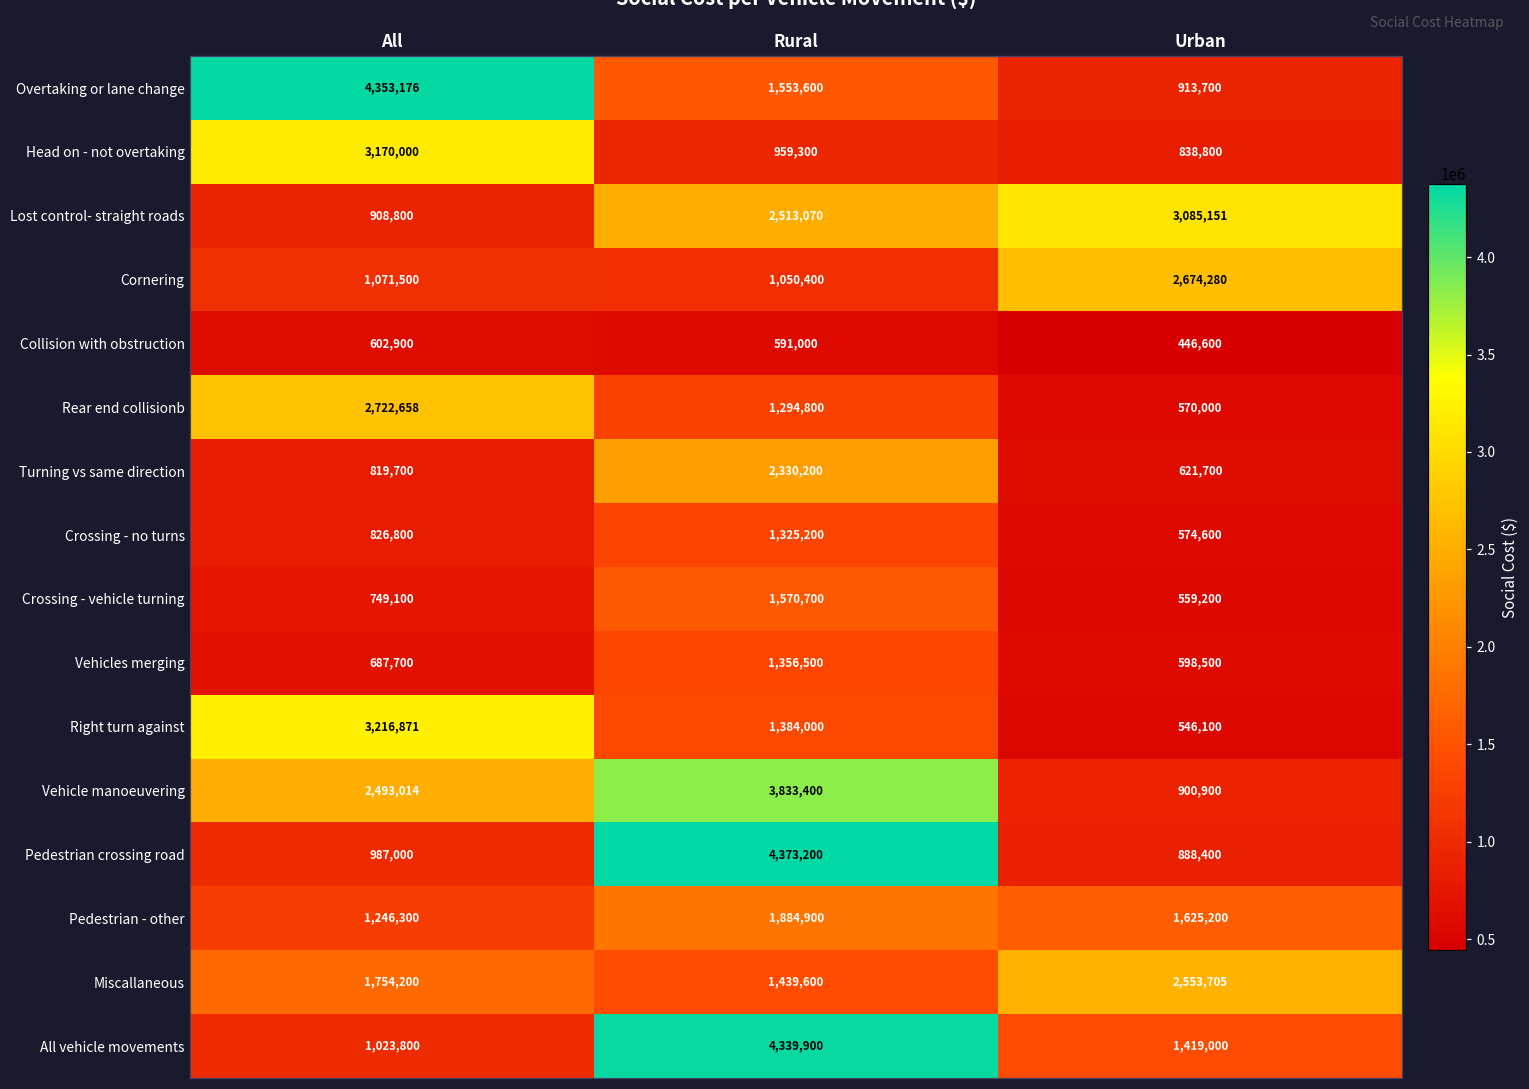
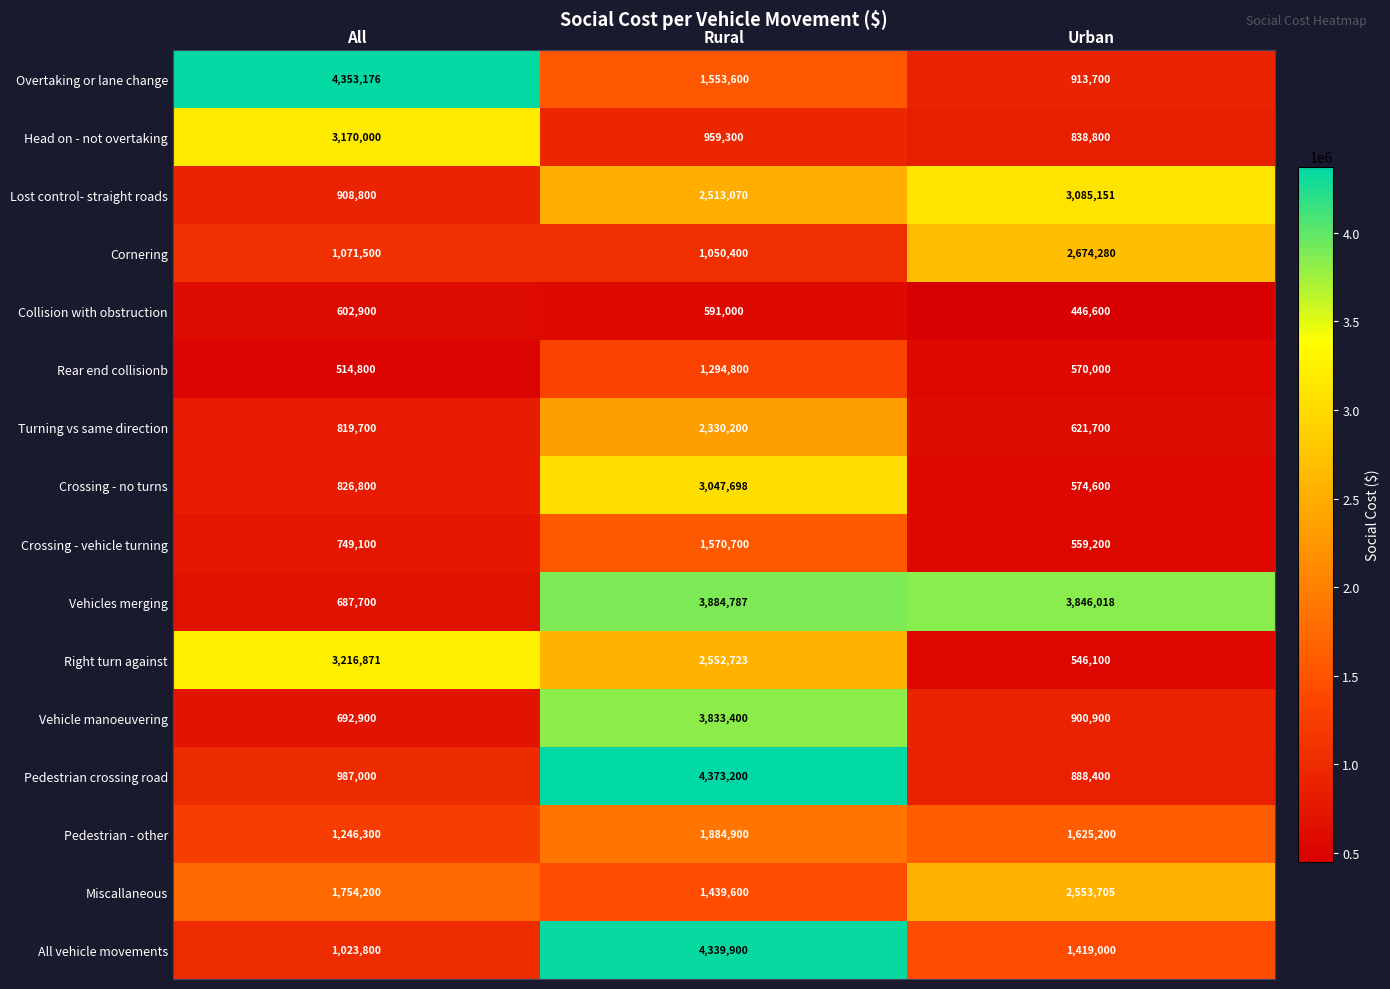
Rear end collisionb, All: 2,722,658 -> 514,800
Crossing - no turns, Rural: 1,325,200 -> 3,047,698
Vehicles merging, Rural: 1,356,500 -> 3,884,787
Vehicles merging, Urban: 598,500 -> 3,846,018
Right turn against, Rural: 1,384,000 -> 2,552,723
Vehicle manoeuvering, All: 2,493,014 -> 692,900
